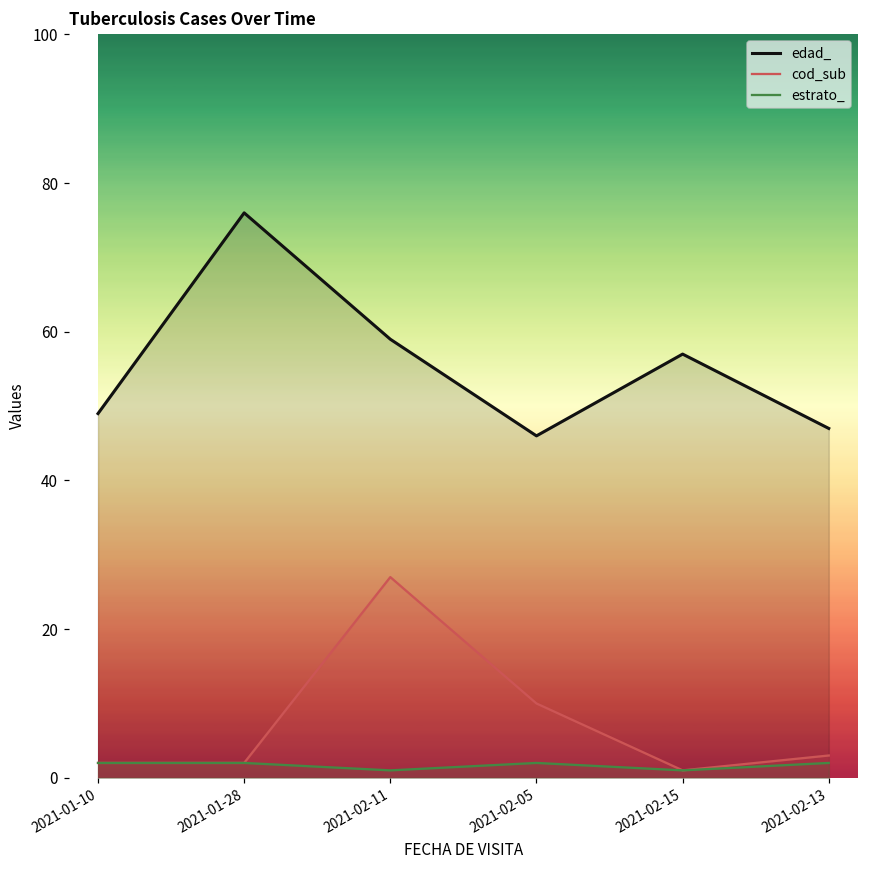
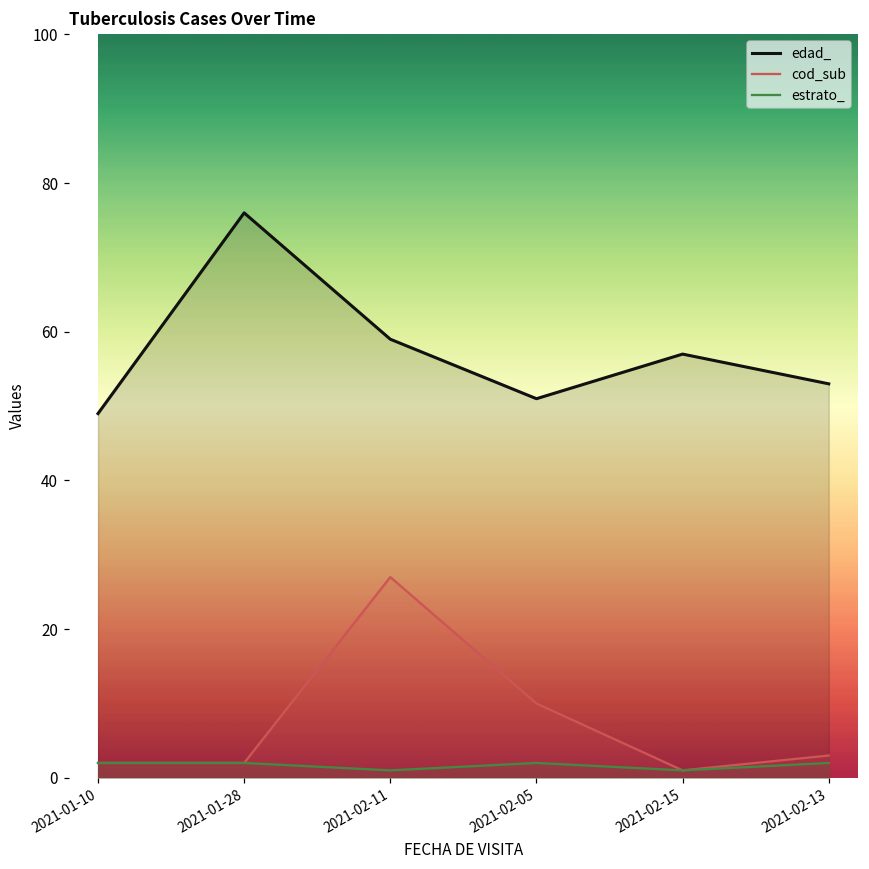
edad_, 2021-02-05: 46 -> 51
edad_, 2021-02-13: 47 -> 53
